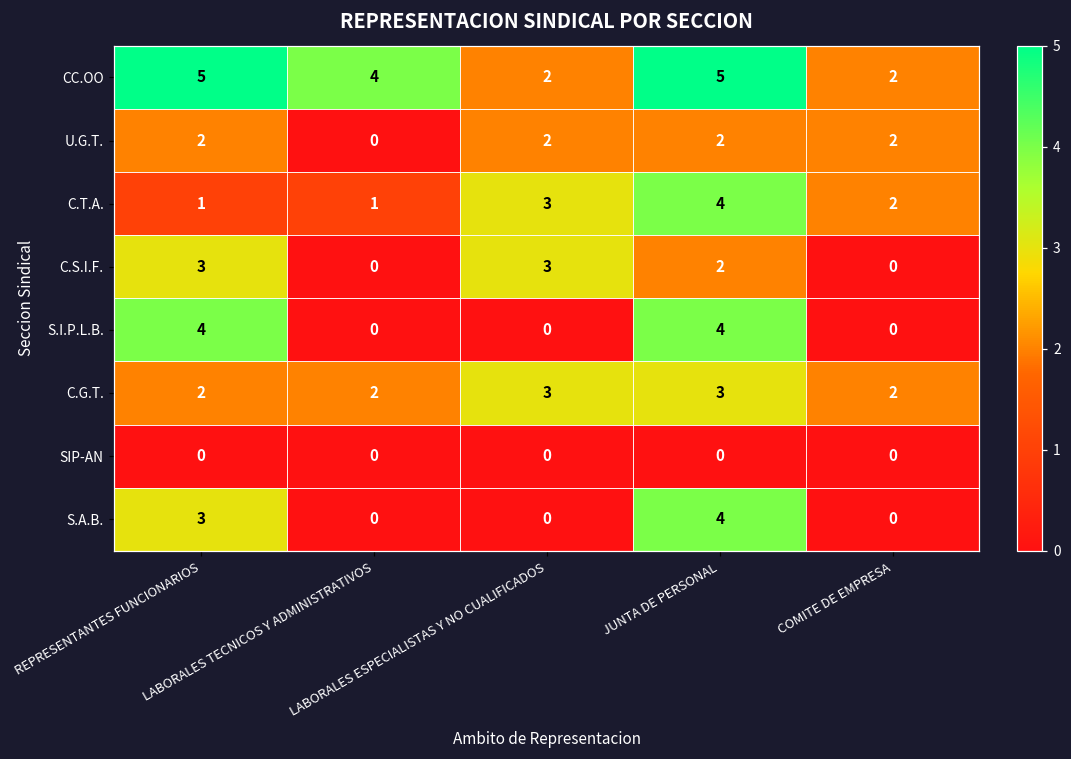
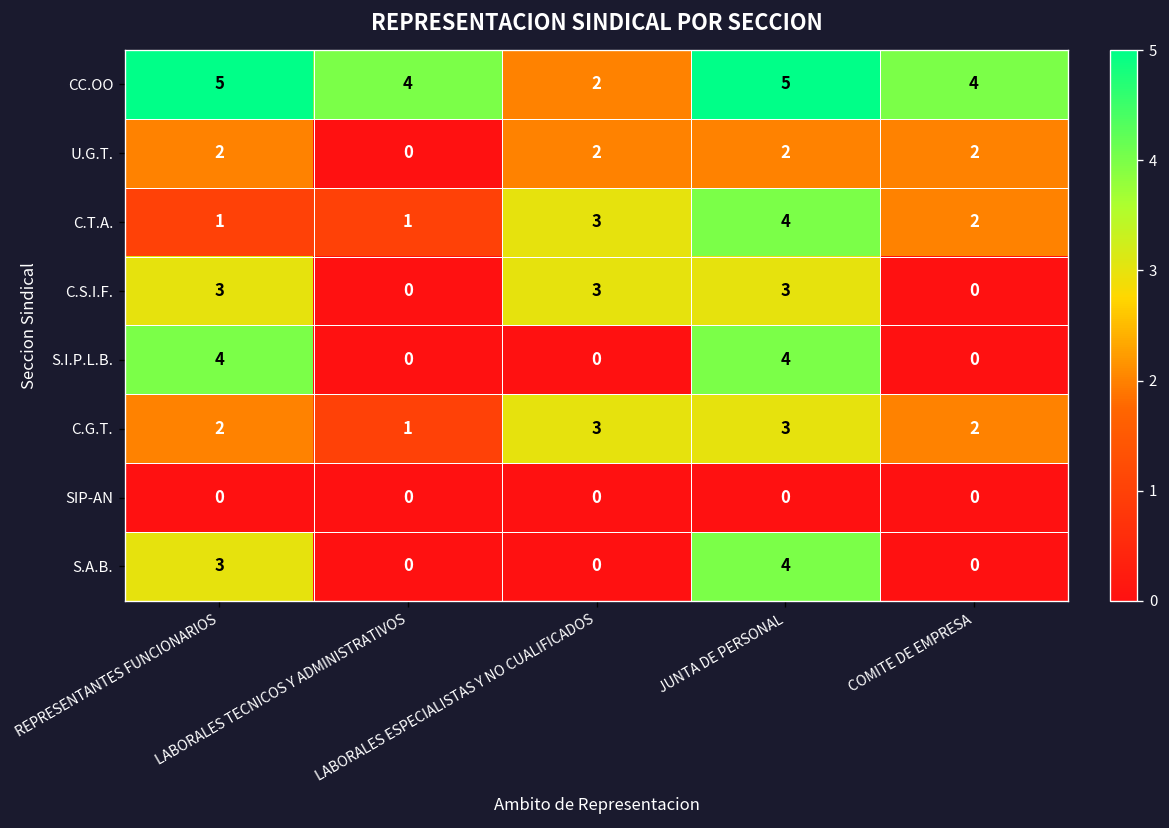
CC.OO, COMITE DE EMPRESA: 2 -> 4
C.S.I.F., JUNTA DE PERSONAL: 2 -> 3
C.G.T., LABORALES TECNICOS Y ADMINISTRATIVOS: 2 -> 1
